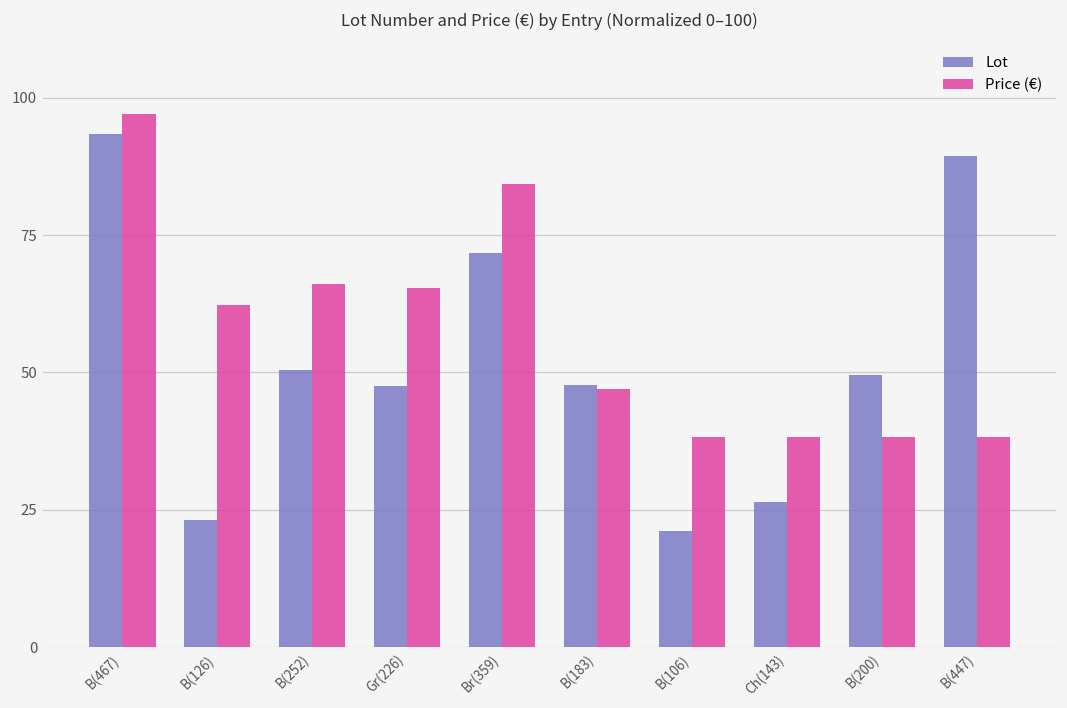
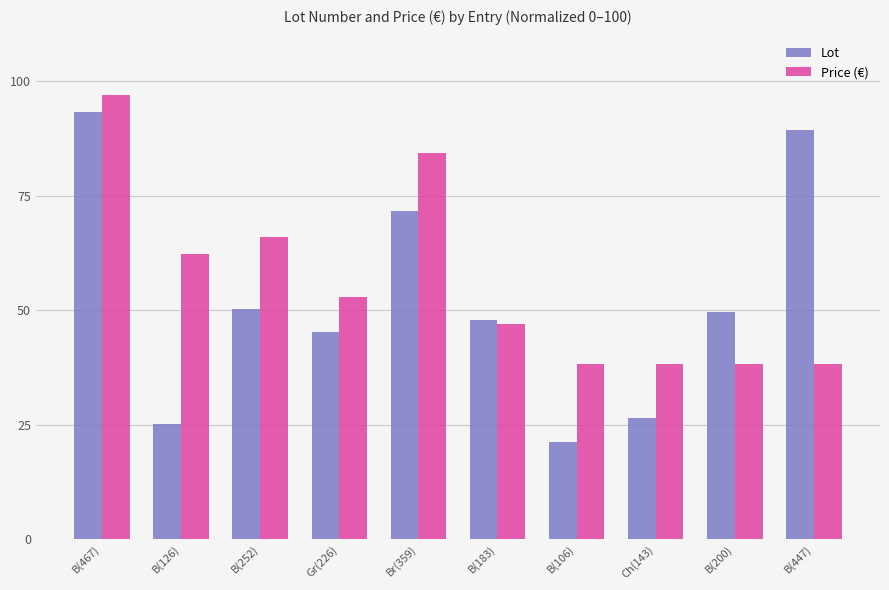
Lot, B(126): 23 -> 25
Lot, Gr(226): 48 -> 45
Price (€), Gr(226): 65 -> 53
